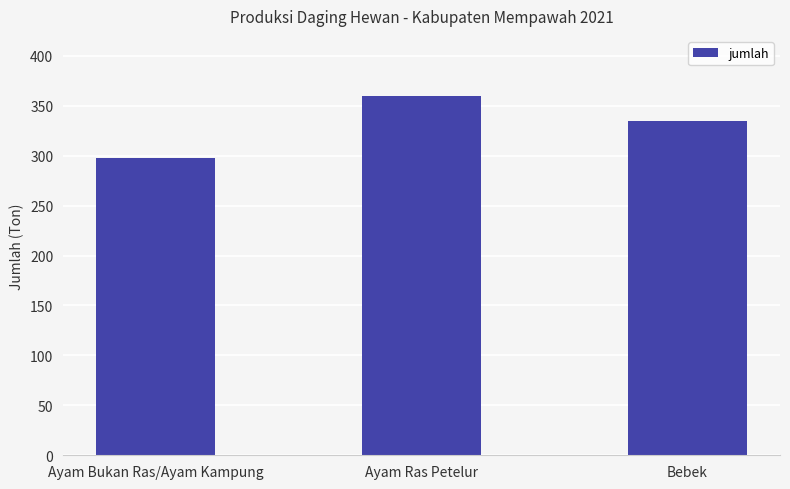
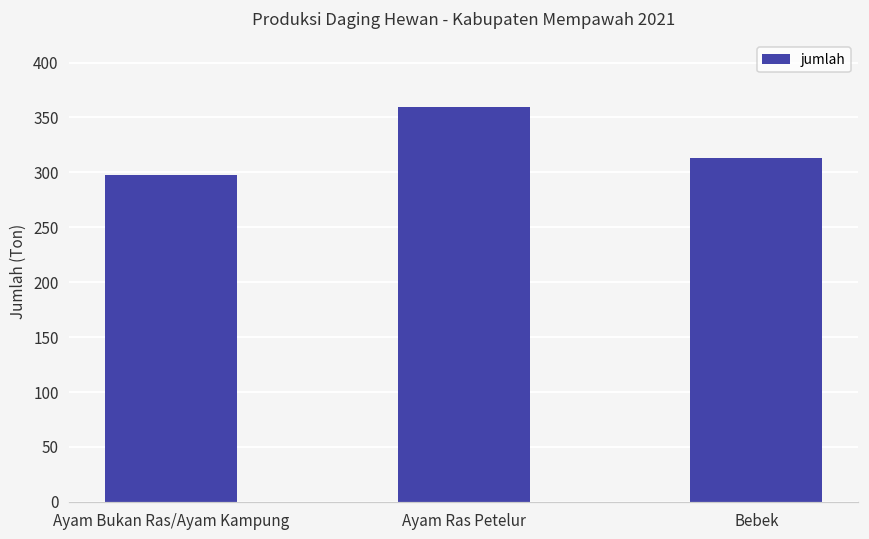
Bebek: 330 -> 310
